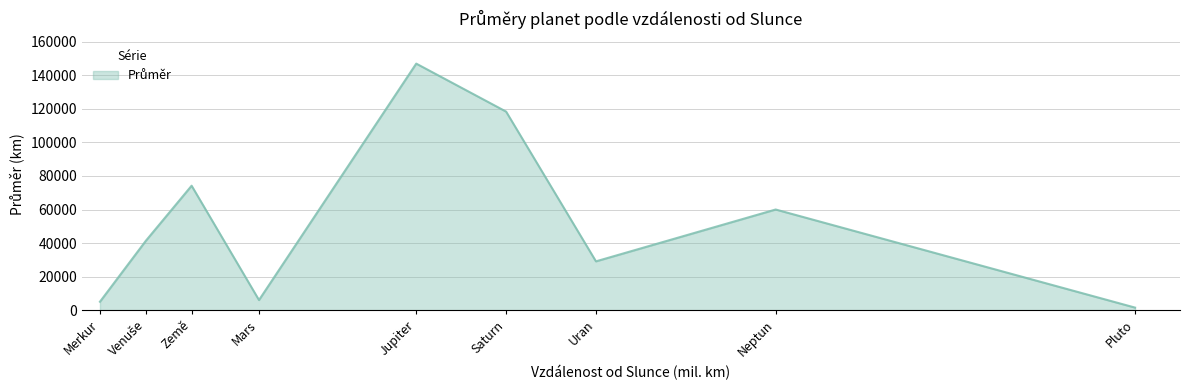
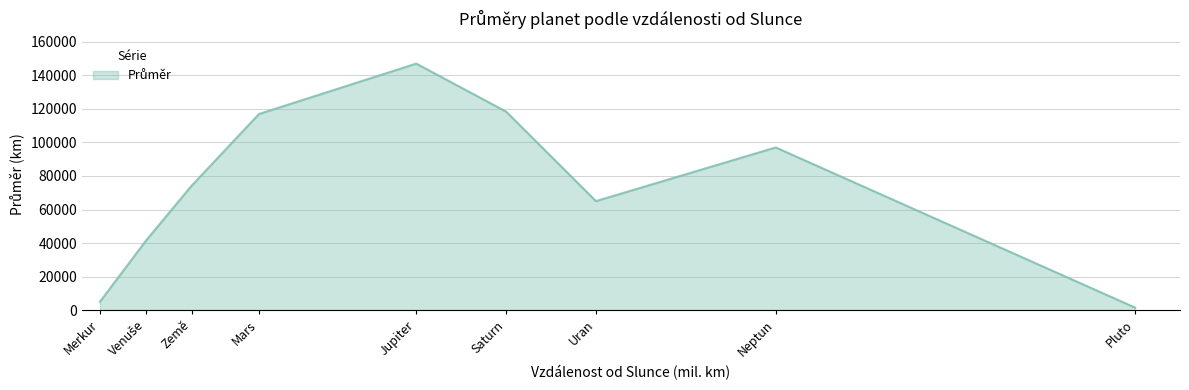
Mars: 6000 -> 117000
Uran: 29000 -> 65000
Neptun: 60000 -> 97000
